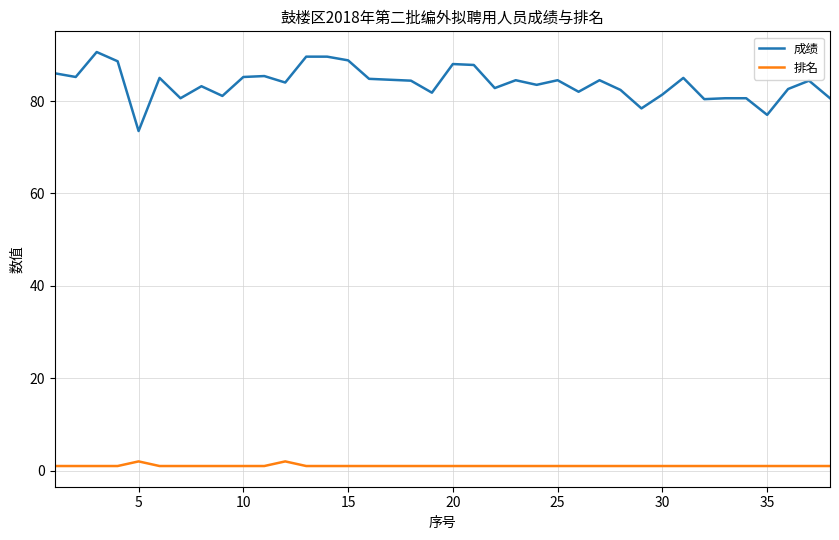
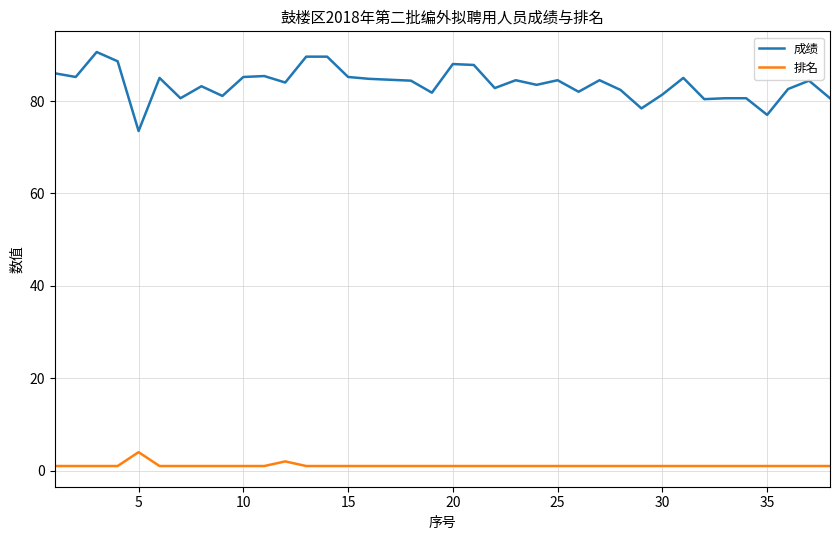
排名, 5: 2 -> 4
成绩, 15: 89 -> 85
